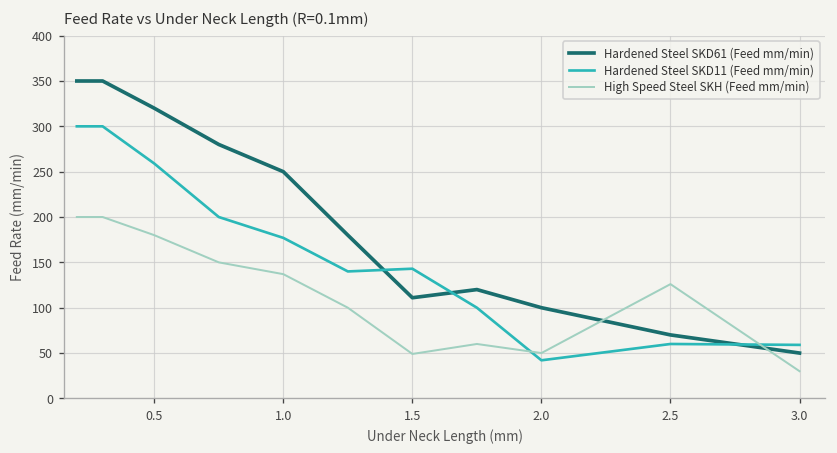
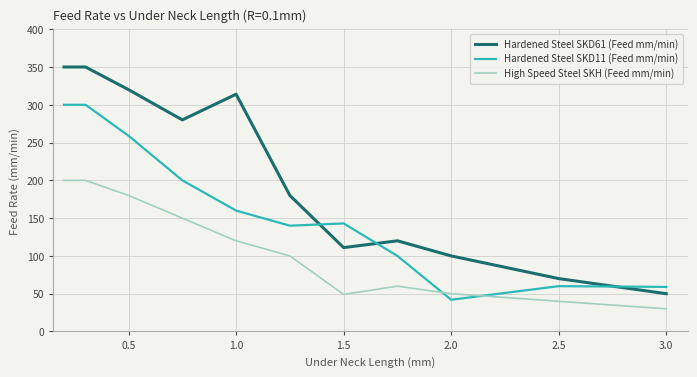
Hardened Steel SKD61 (Feed mm/min), 1.0: 250 -> 310
Hardened Steel SKD11 (Feed mm/min), 1.0: 180 -> 160
High Speed Steel SKH (Feed mm/min), 1.0: 140 -> 120
High Speed Steel SKH (Feed mm/min), 2.5: 130 -> 40
